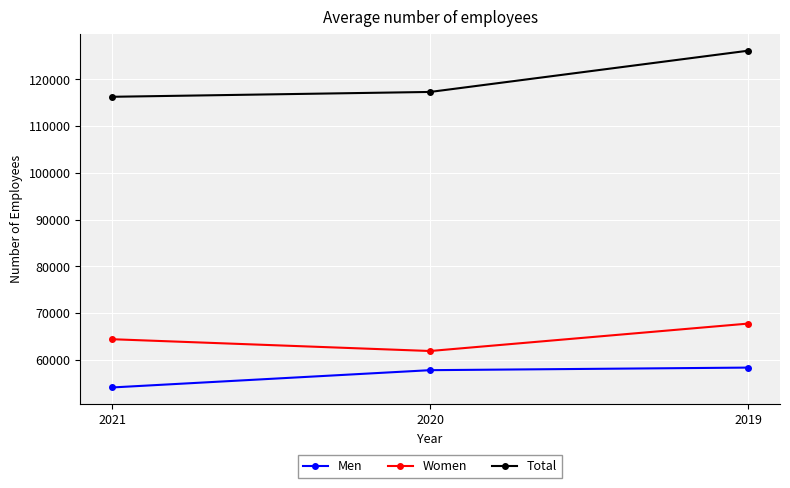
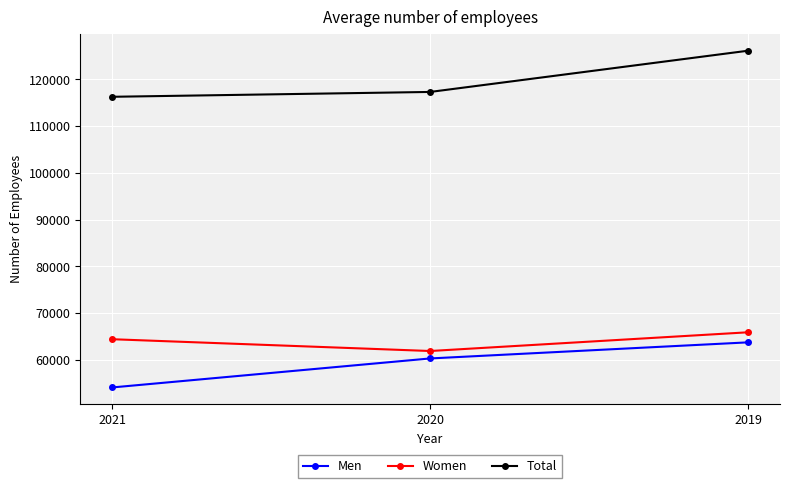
Men, 2020: 58000 -> 60000
Men, 2019: 58000 -> 64000
Women, 2019: 68000 -> 66000
